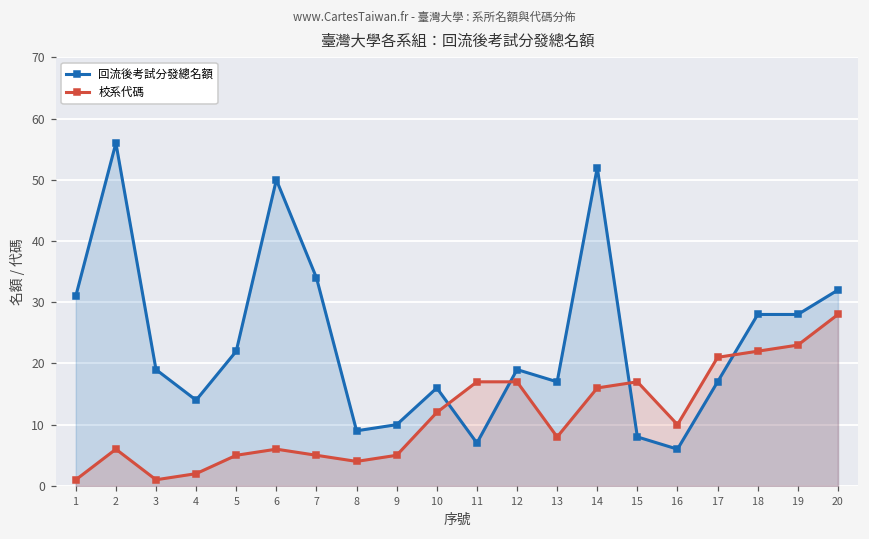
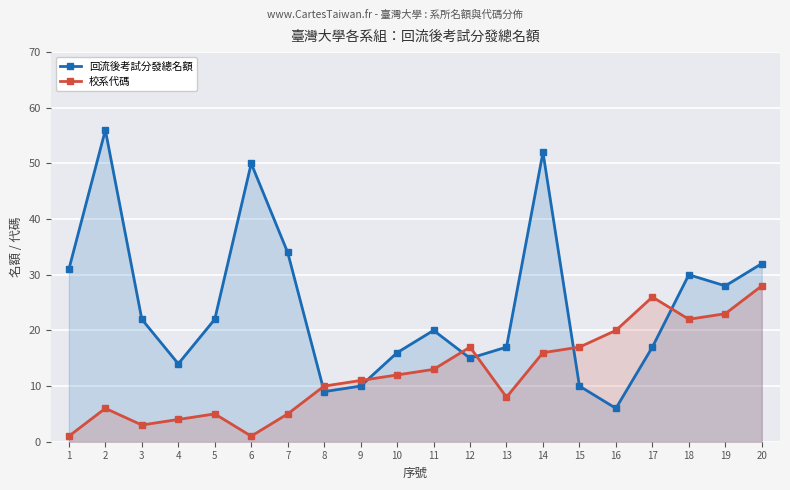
回流後考試分發總名額, 3: 19 -> 22
校系代碼, 3: 1 -> 3
校系代碼, 4: 2 -> 4
校系代碼, 6: 6 -> 1
校系代碼, 8: 4 -> 10
校系代碼, 9: 5 -> 11
回流後考試分發總名額, 11: 7 -> 20
校系代碼, 11: 17 -> 13
回流後考試分發總名額, 12: 19 -> 15
回流後考試分發總名額, 15: 8 -> 10
校系代碼, 16: 10 -> 20
校系代碼, 17: 21 -> 26
回流後考試分發總名額, 18: 28 -> 30
